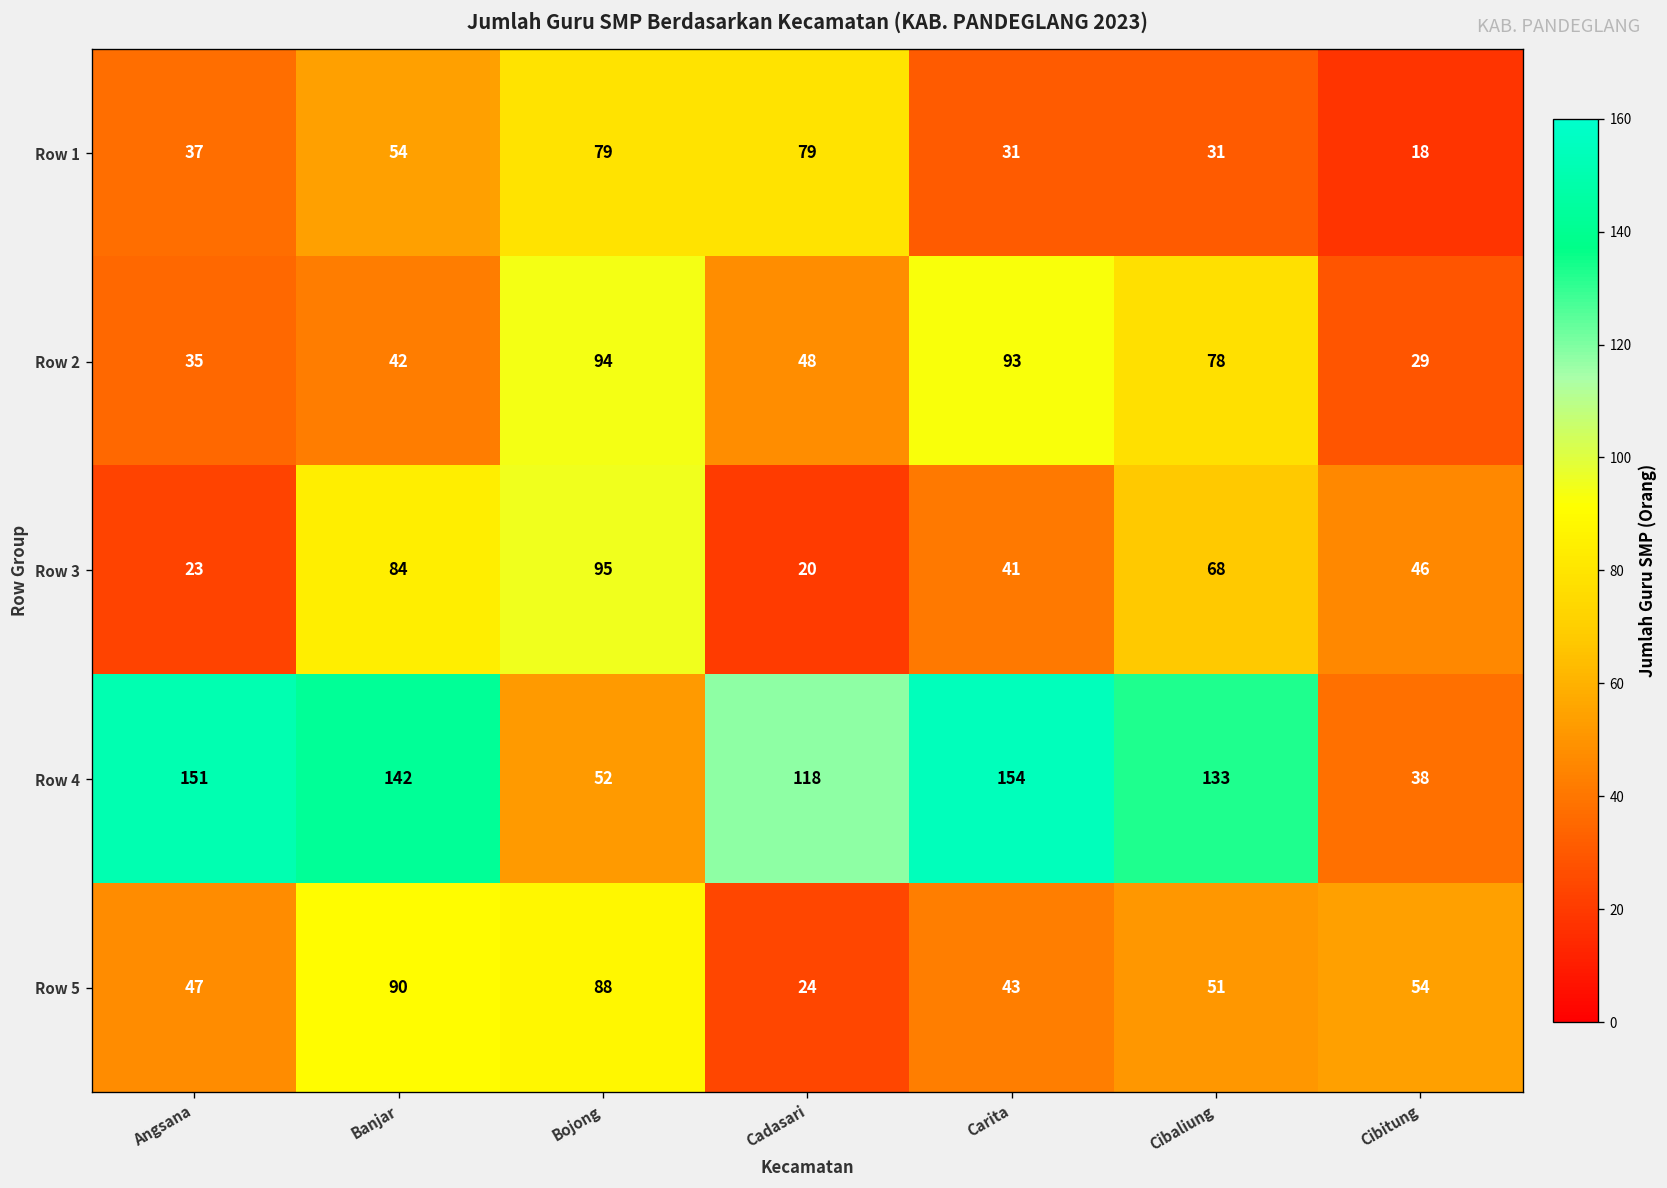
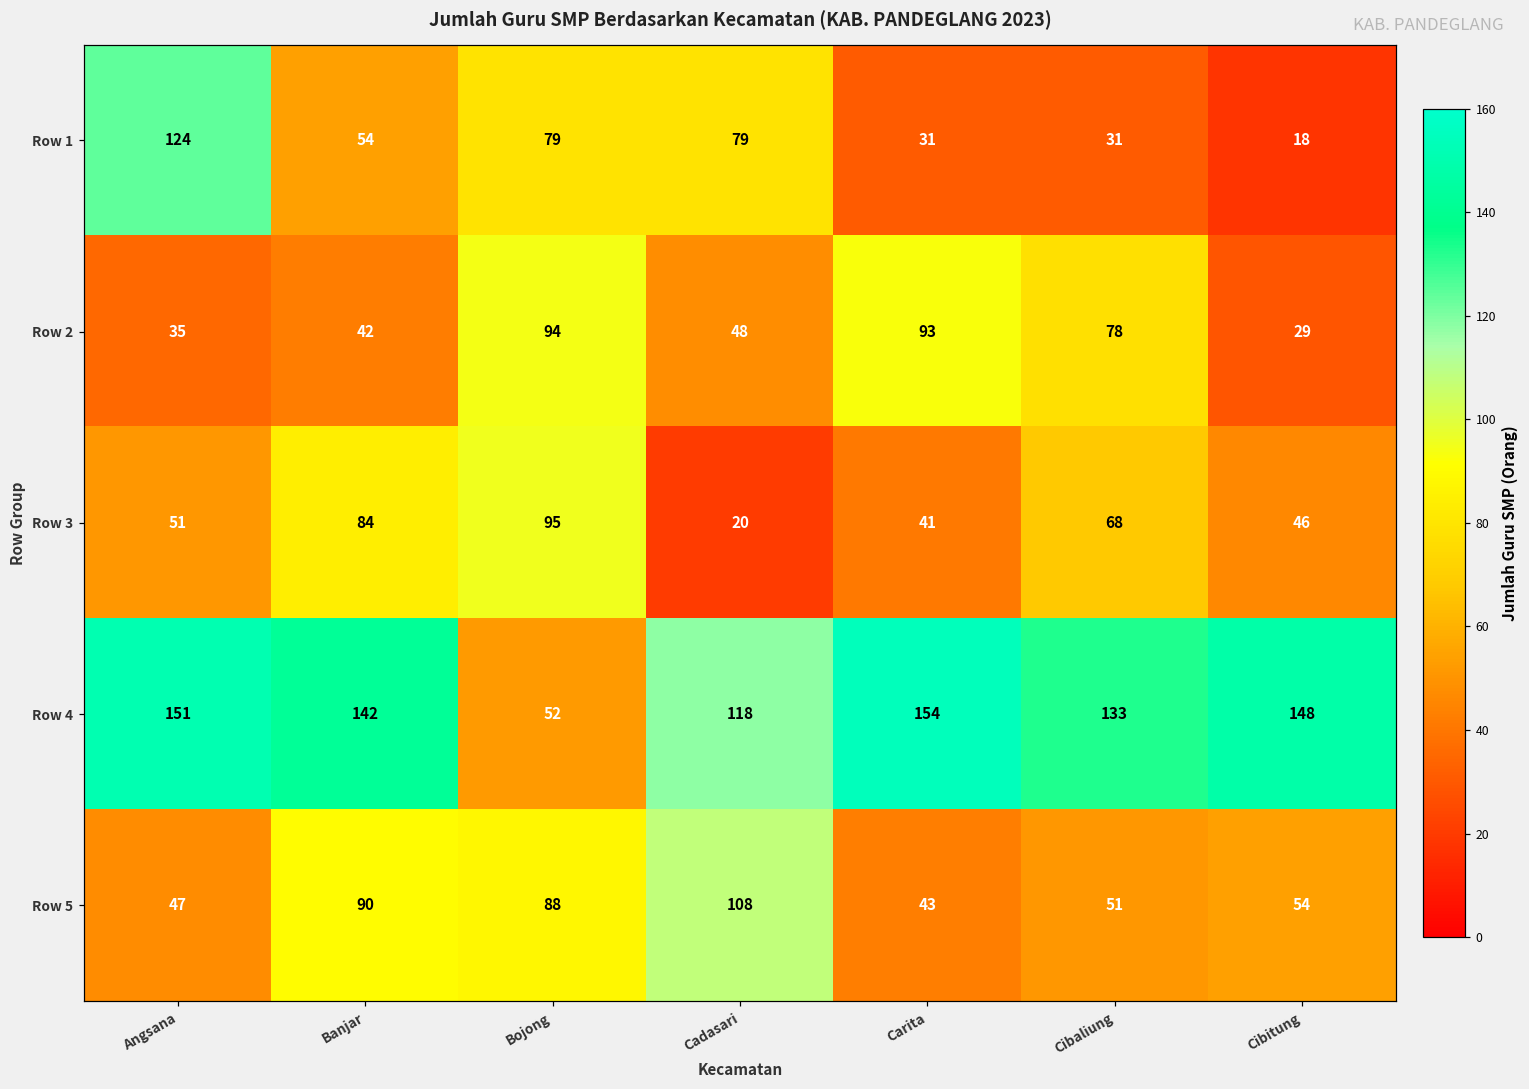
Row 1, Angsana: 37 -> 124
Row 3, Angsana: 23 -> 51
Row 4, Cibitung: 38 -> 148
Row 5, Cadasari: 24 -> 108
